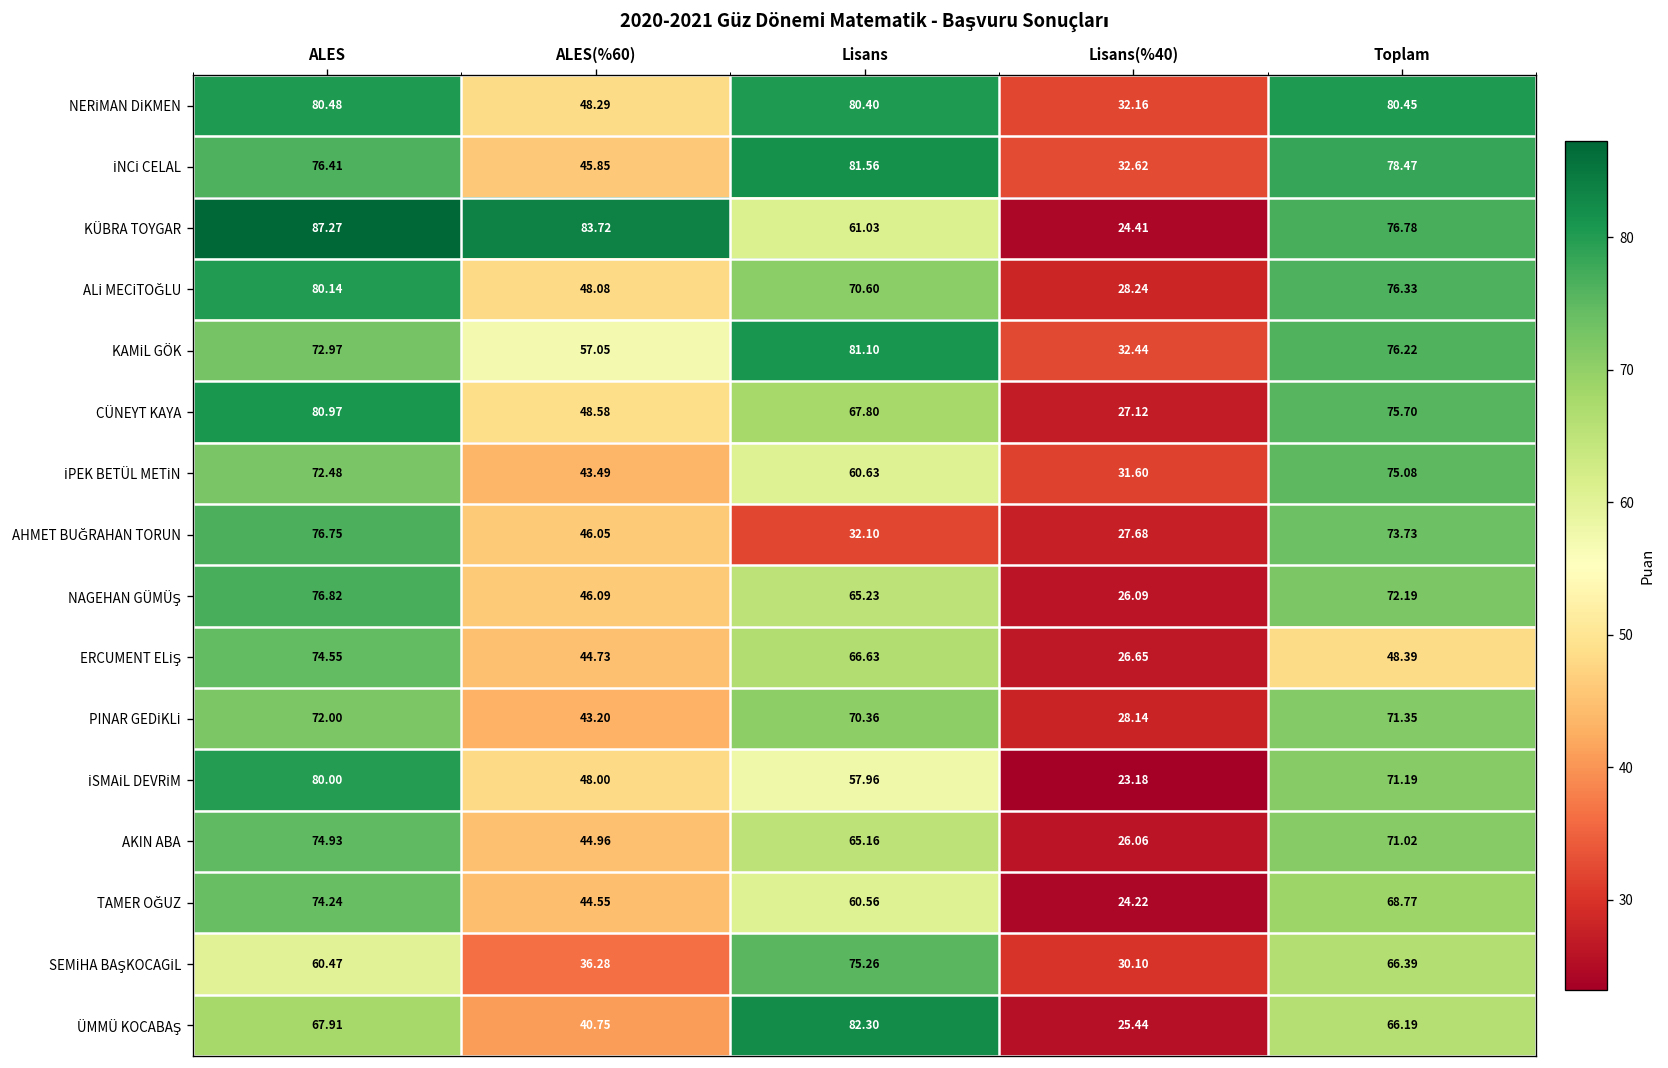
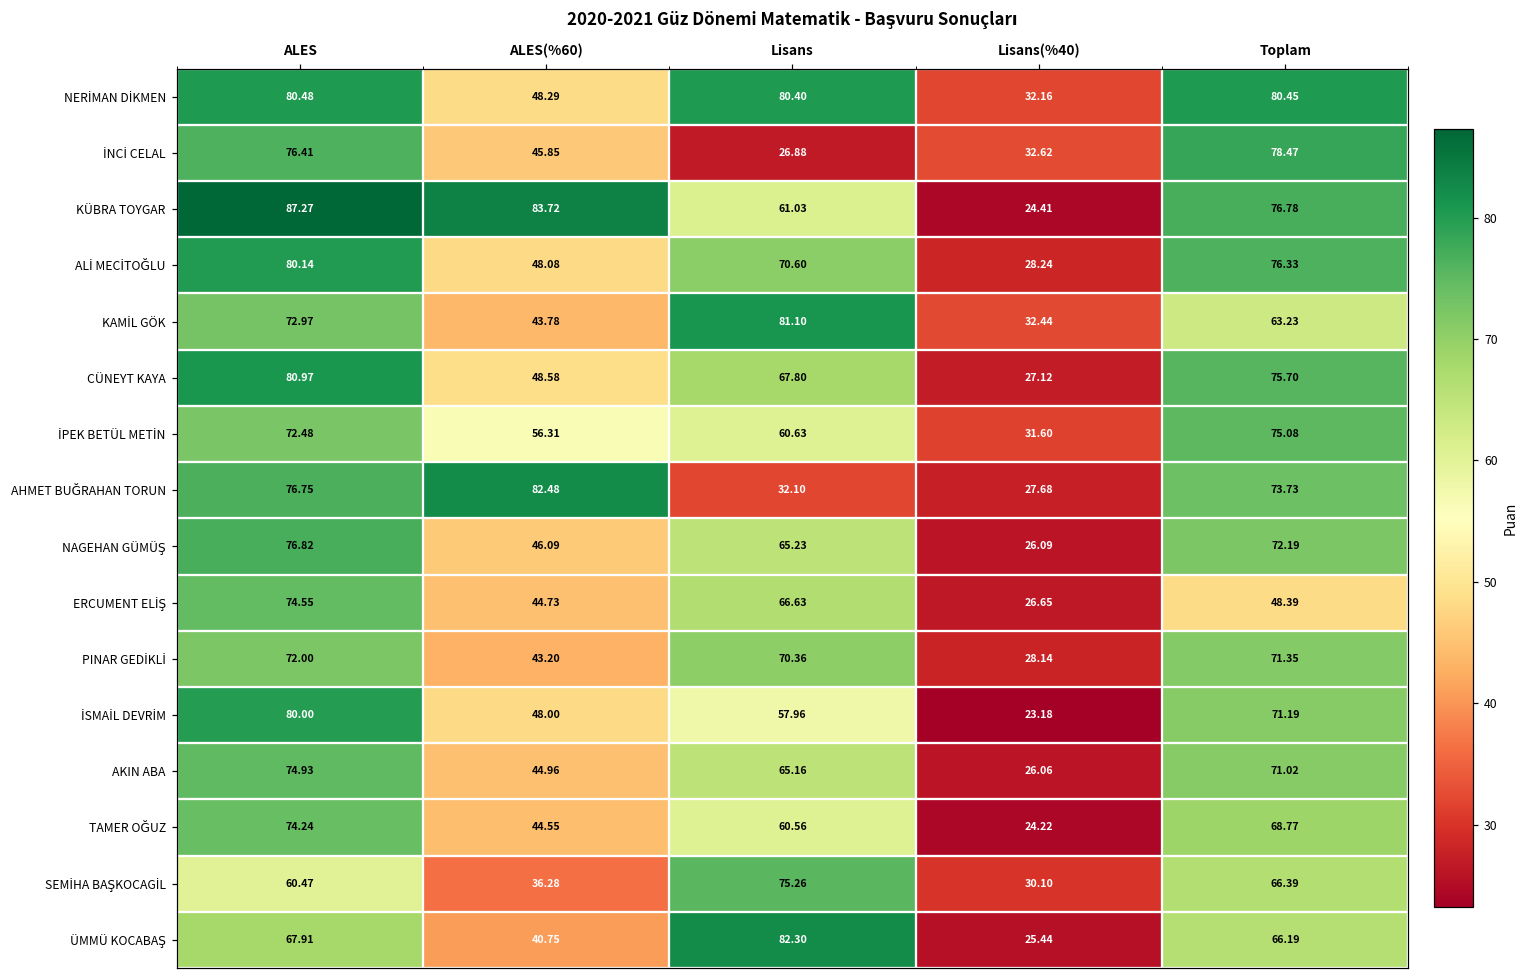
İNCİ CELAL, Lisans: 81.56 -> 26.88
KAMİL GÖK, ALES(%60): 57.05 -> 43.78
KAMİL GÖK, Toplam: 76.22 -> 63.23
İPEK BETÜL METİN, ALES(%60): 43.49 -> 56.31
AHMET BUĞRAHAN TORUN, ALES(%60): 46.05 -> 82.48
